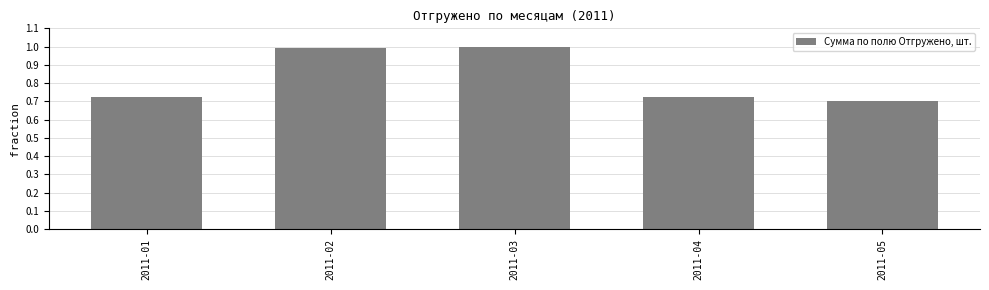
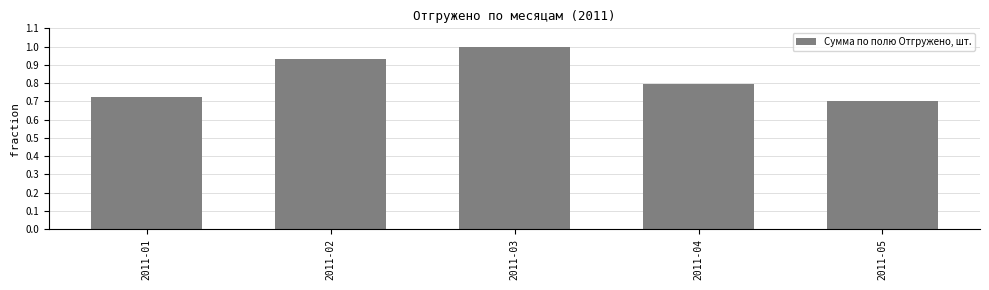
2011-02: 0.99 -> 0.93
2011-04: 0.72 -> 0.80
